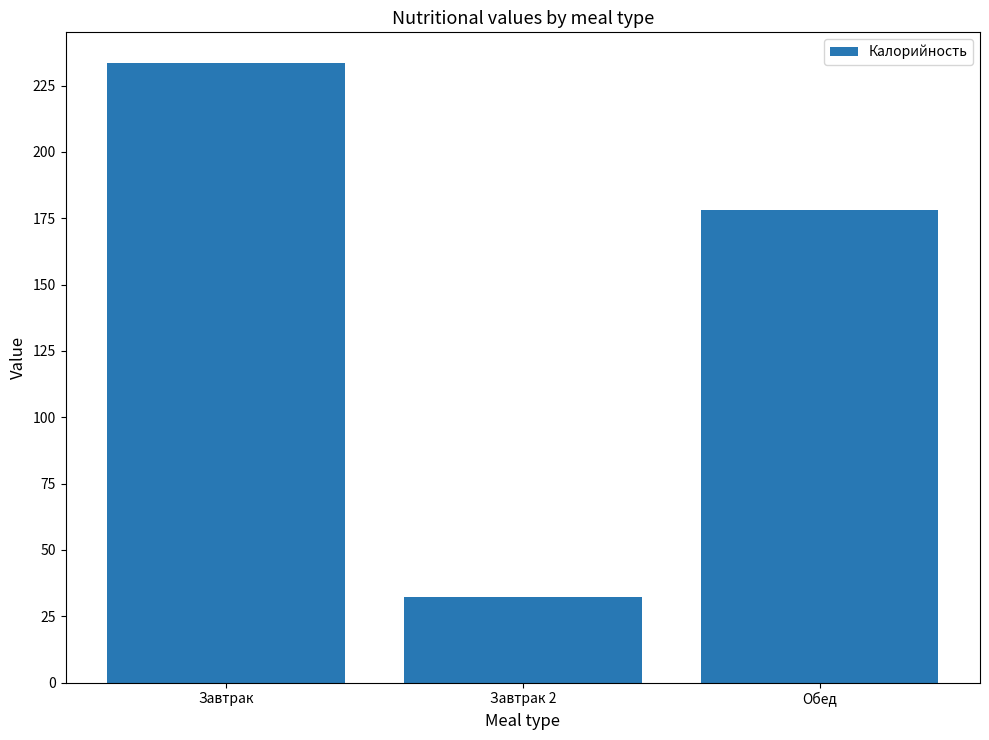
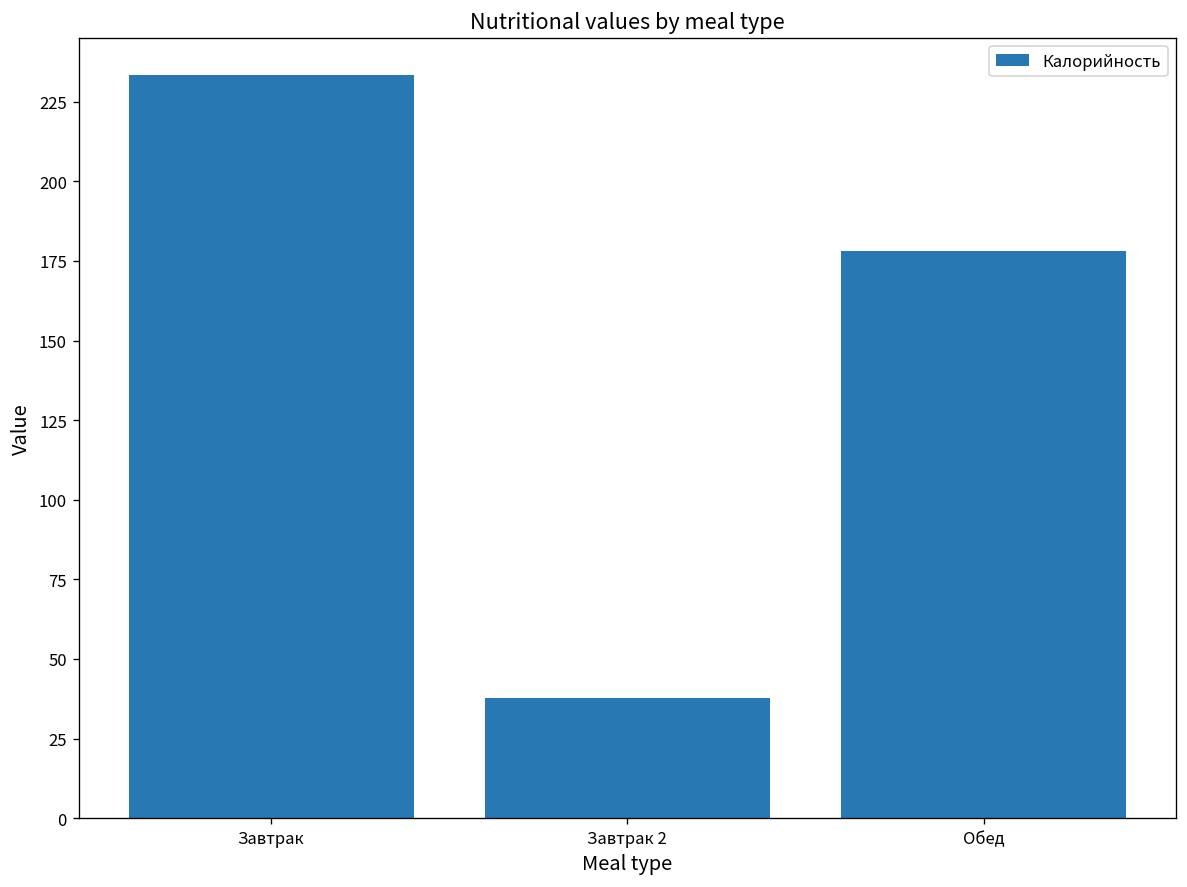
Завтрак 2: 32 -> 38
